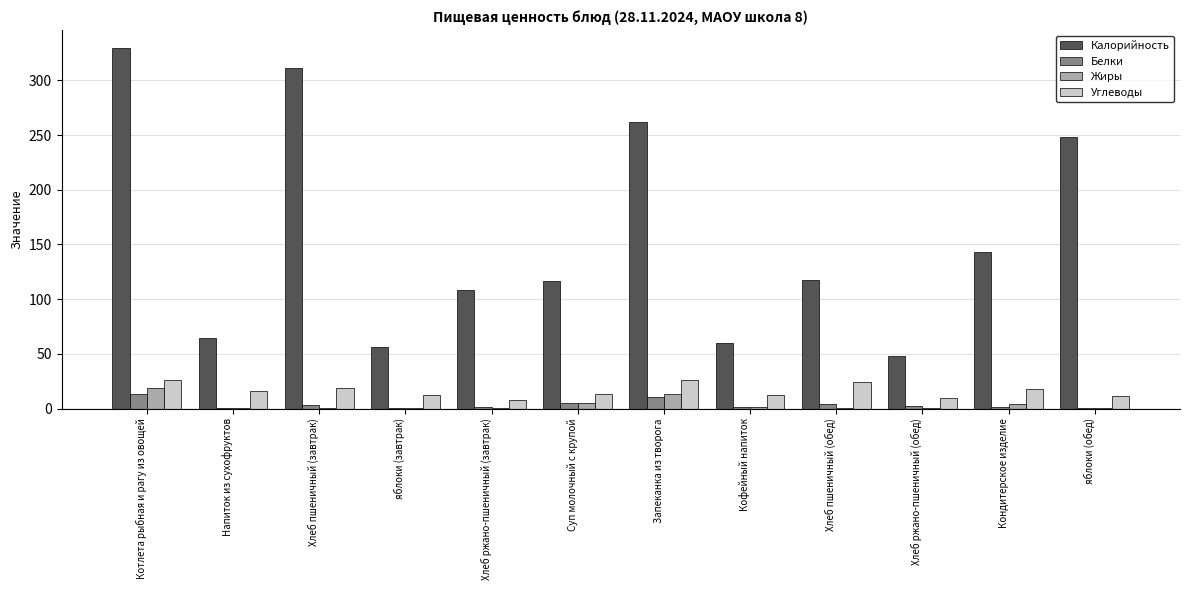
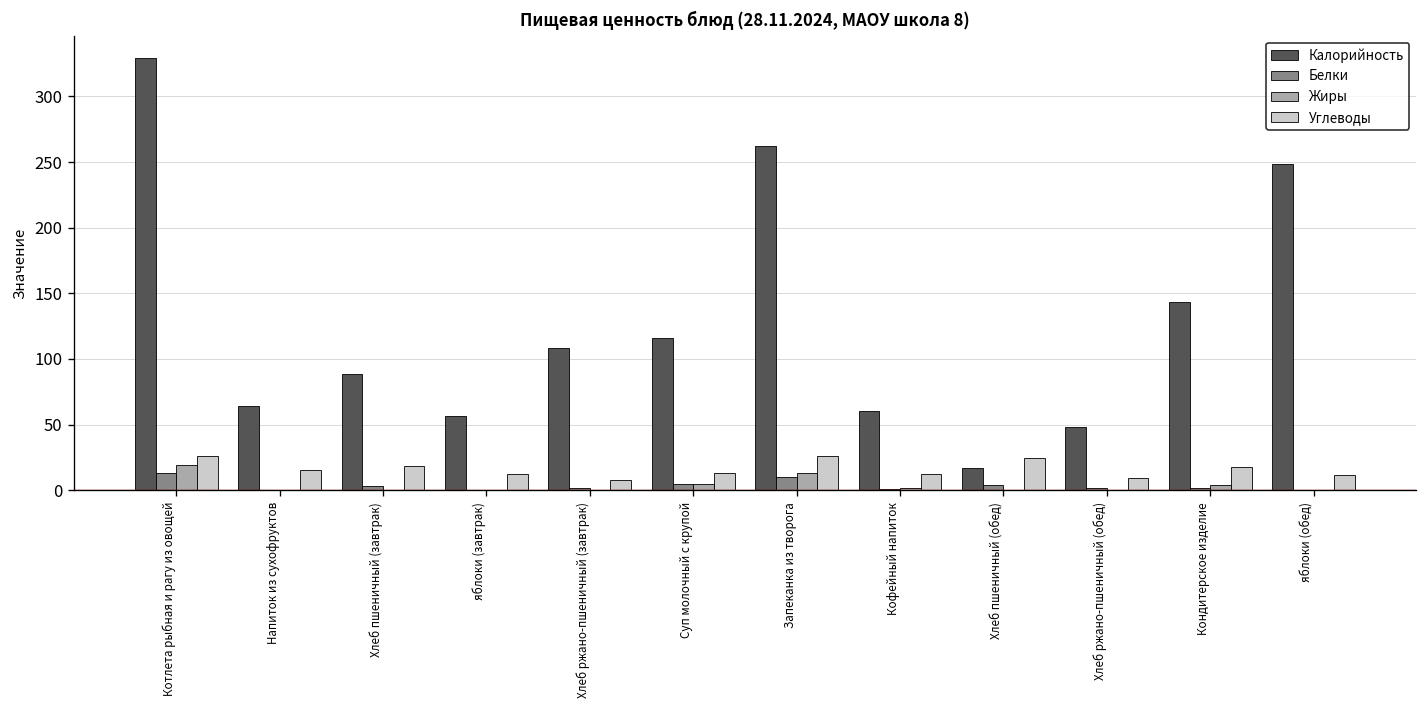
Калорийность, Хлеб пшеничный (завтрак): 312 -> 88
Калорийность, Хлеб пшеничный (обед): 118 -> 17
